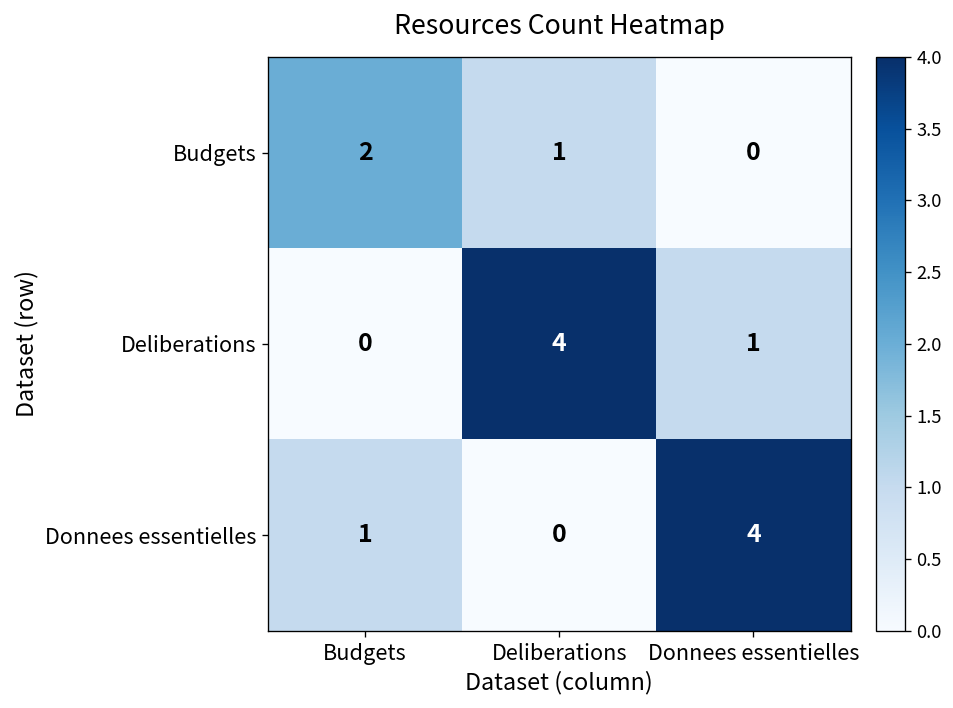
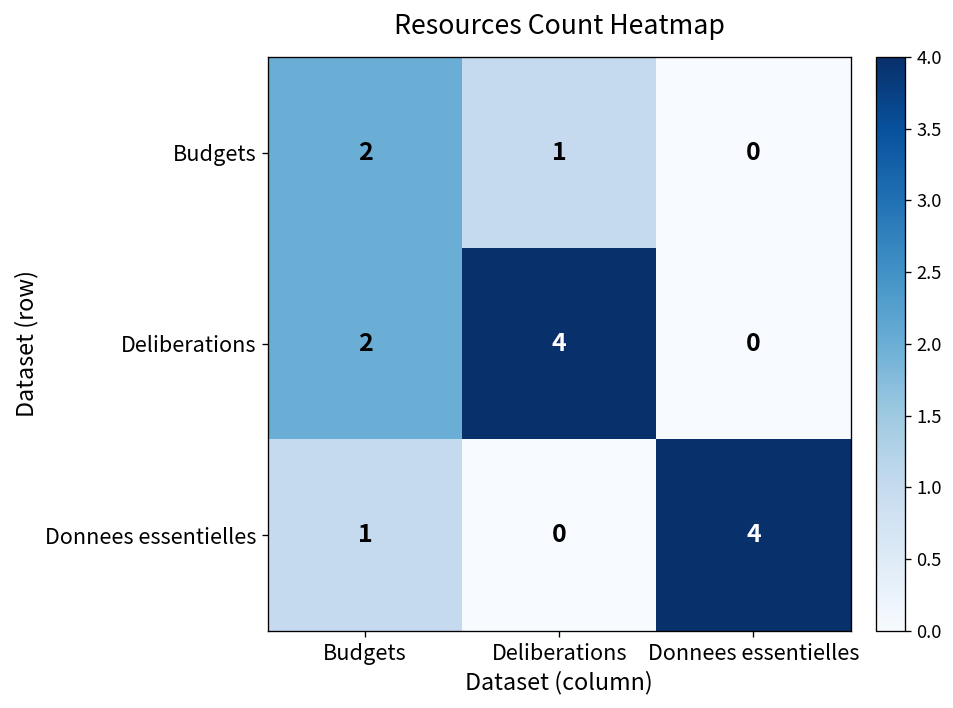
Deliberations, Budgets: 0 -> 2
Deliberations, Donnees essentielles: 1 -> 0
